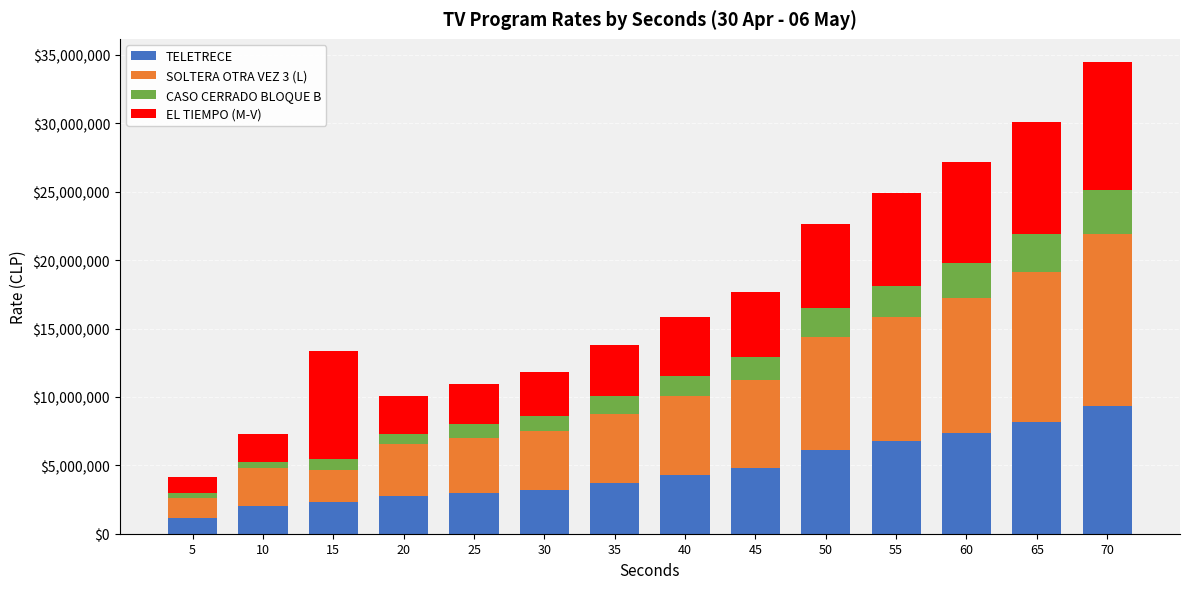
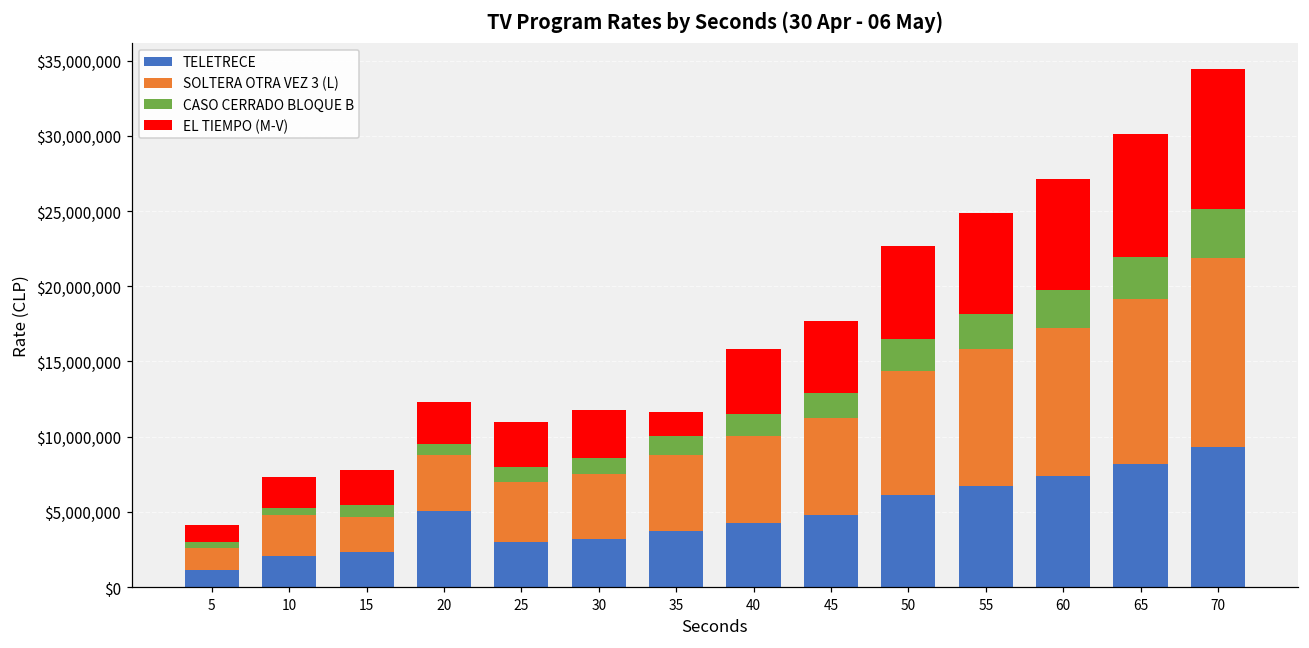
EL TIEMPO (M-V), 15: $7,900,000 -> $2,300,000
TELETRECE, 20: $2,800,000 -> $5,000,000
EL TIEMPO (M-V), 35: $3,700,000 -> $1,600,000
